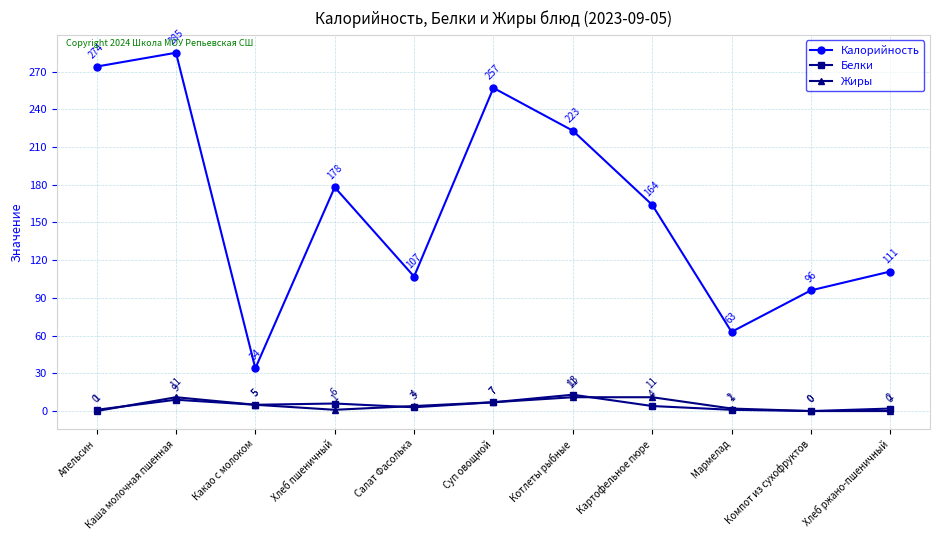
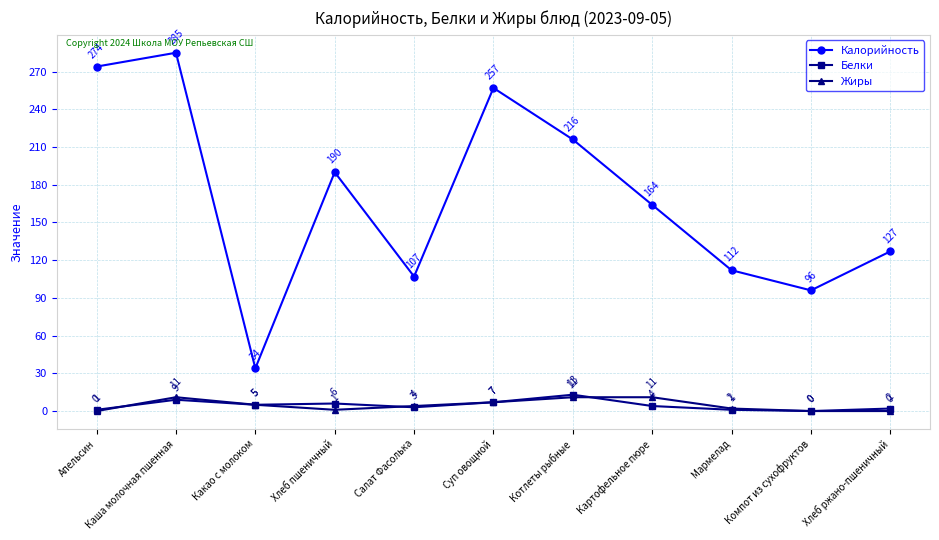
Калорийность, Хлеб пшеничный: 178 -> 190
Калорийность, Котлеты рыбные: 223 -> 216
Калорийность, Мармелад: 63 -> 112
Калорийность, Хлеб ржано-пшеничный: 111 -> 127
